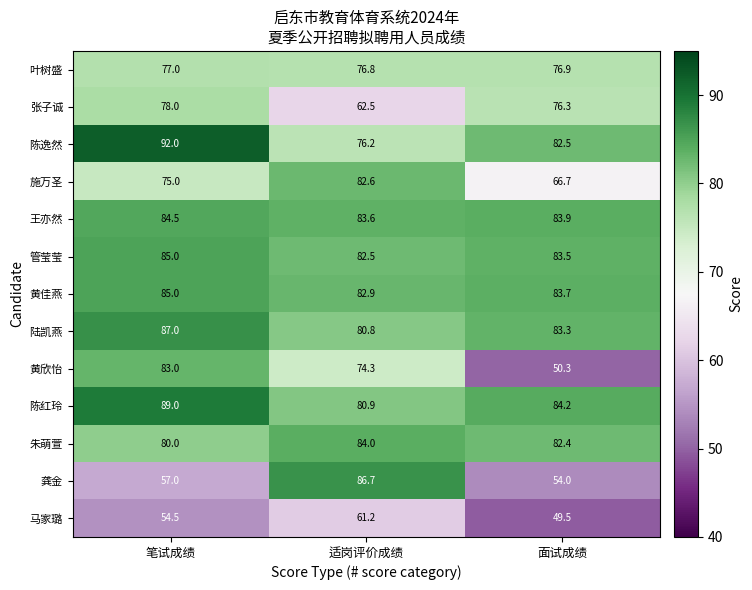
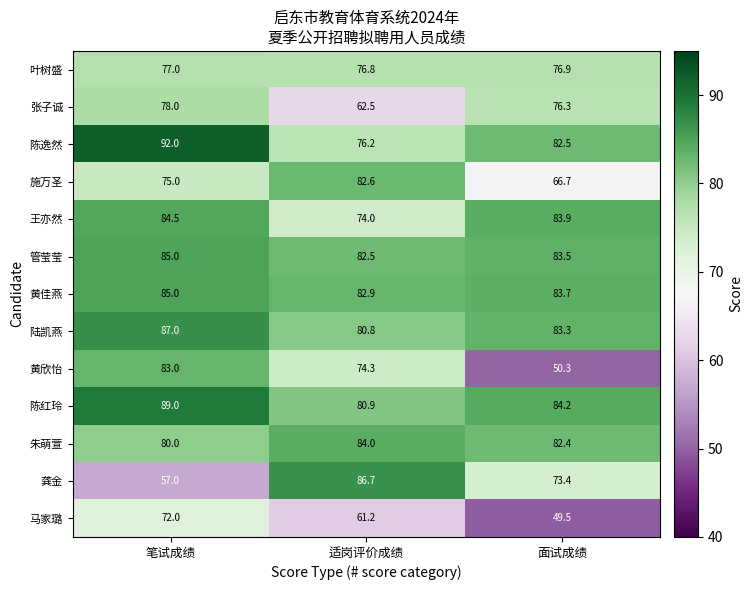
王亦然, 适岗评价成绩: 83.6 -> 74.0
龚金, 面试成绩: 54.0 -> 73.4
马家璐, 笔试成绩: 54.5 -> 72.0
